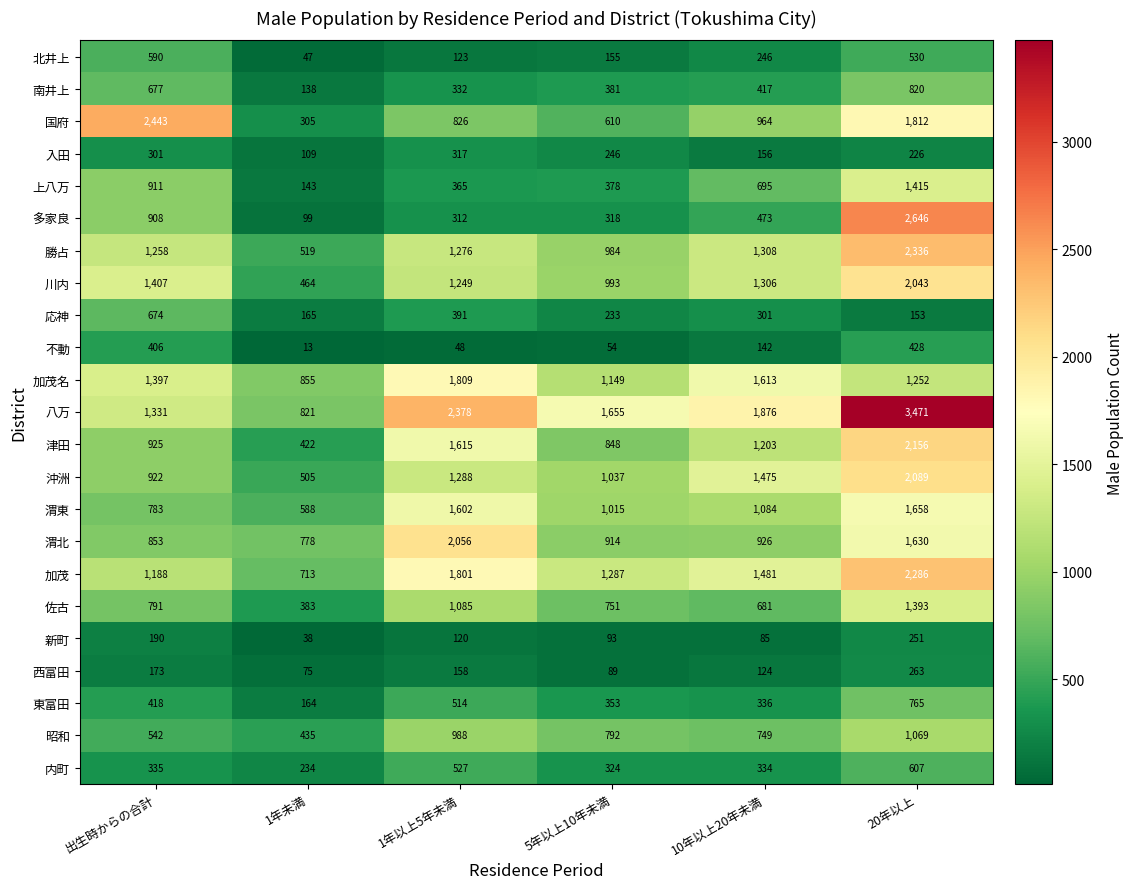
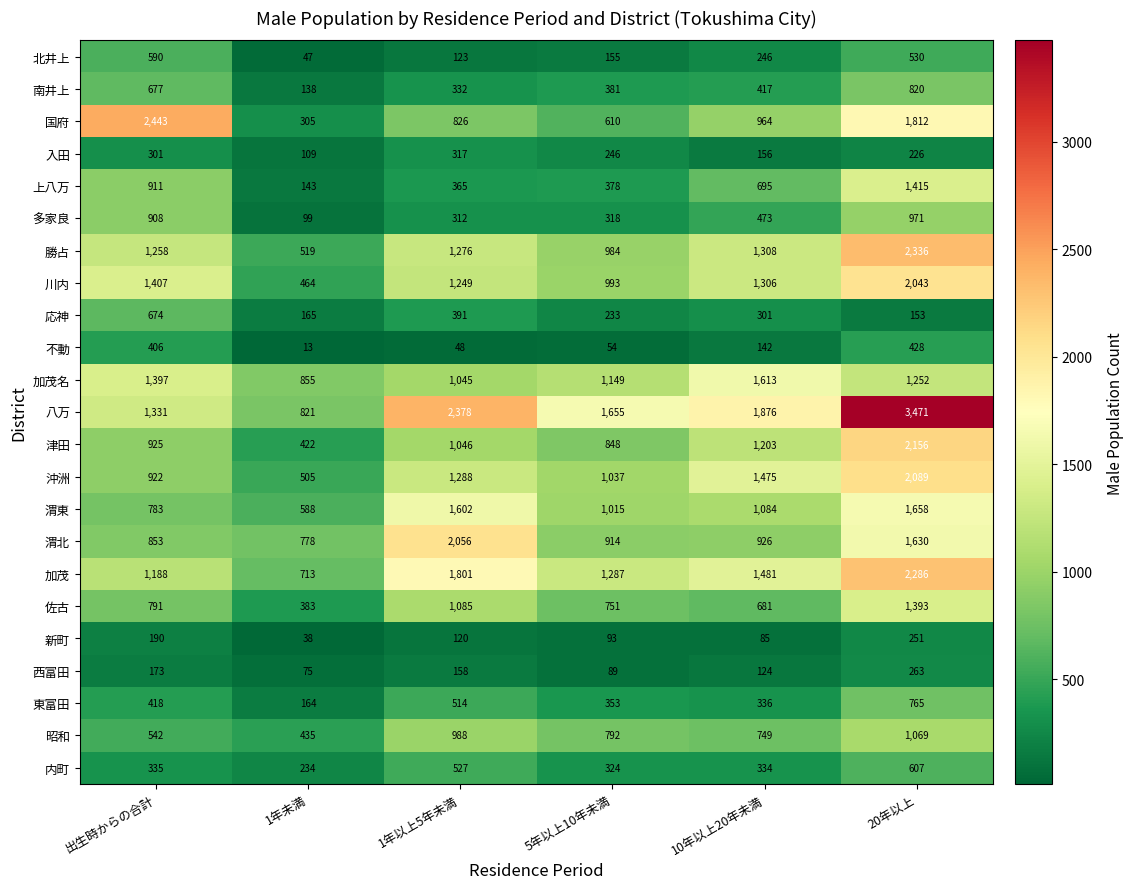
多家良, 20年以上: 2,646 -> 971
加茂名, 1年以上5年未満: 1,809 -> 1,045
津田, 1年以上5年未満: 1,615 -> 1,046
